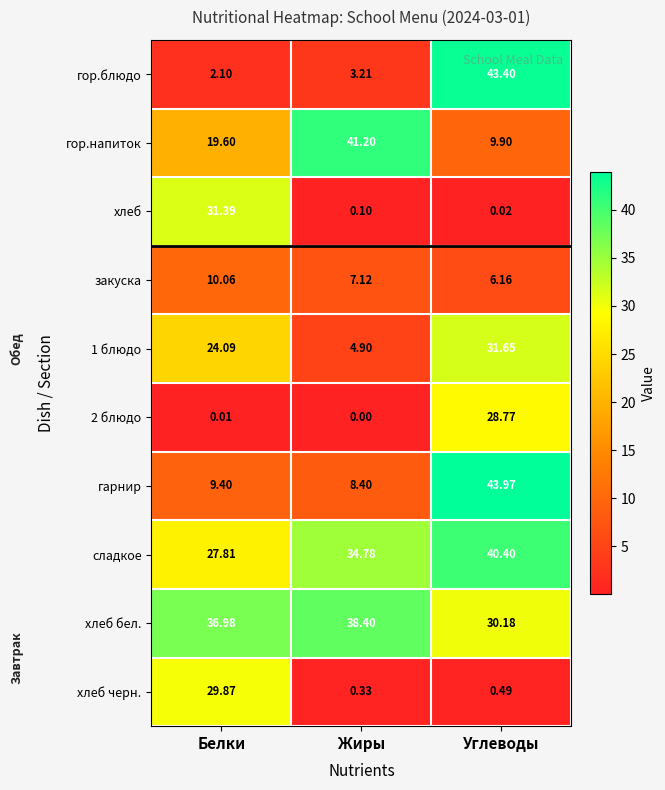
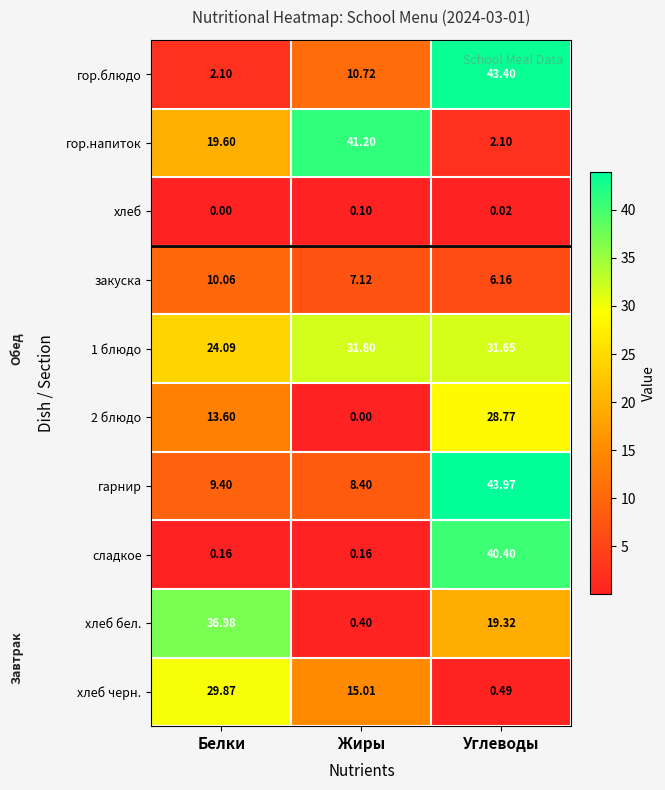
гор.блюдо, Жиры: 3.21 -> 10.72
гор.напиток, Углеводы: 9.90 -> 2.10
хлеб, Белки: 31.39 -> 0.00
1 блюдо, Жиры: 4.90 -> 31.80
2 блюдо, Белки: 0.01 -> 13.60
сладкое, Белки: 27.81 -> 0.16
сладкое, Жиры: 34.78 -> 0.16
хлеб бел., Жиры: 38.40 -> 0.40
хлеб бел., Углеводы: 30.18 -> 19.32
хлеб черн., Жиры: 0.33 -> 15.01
